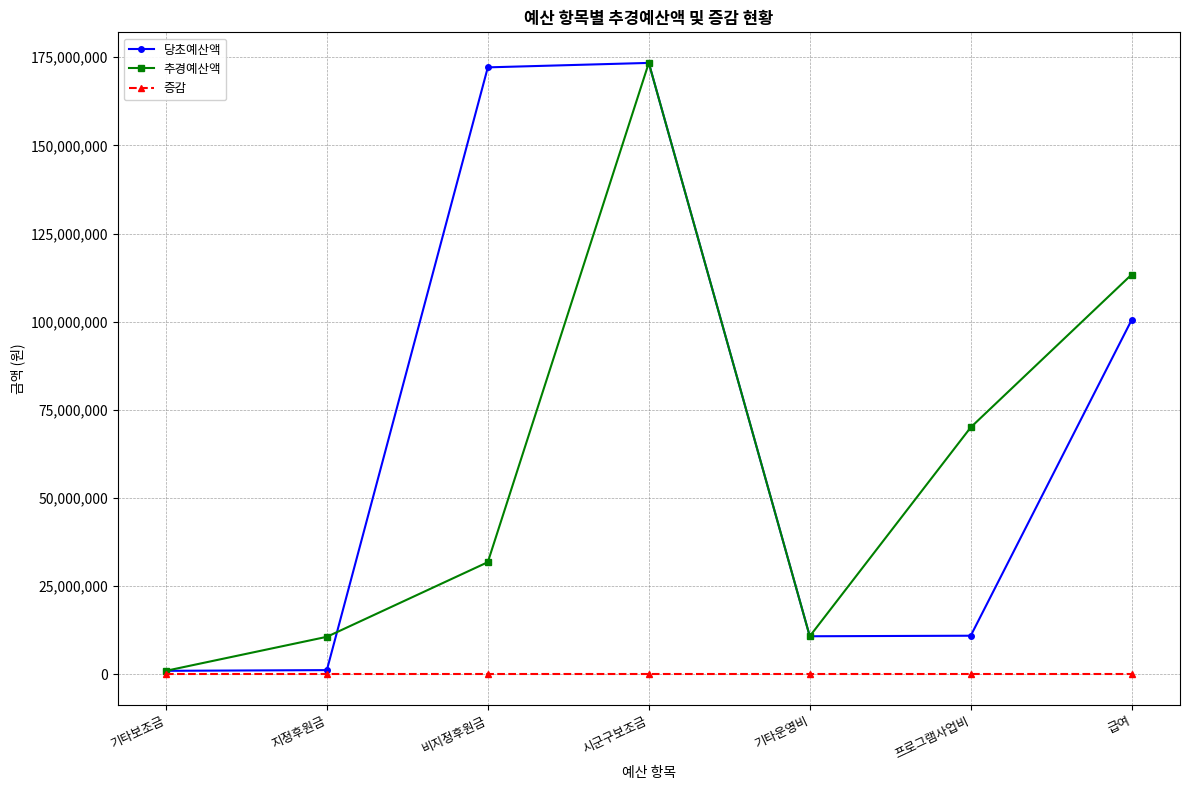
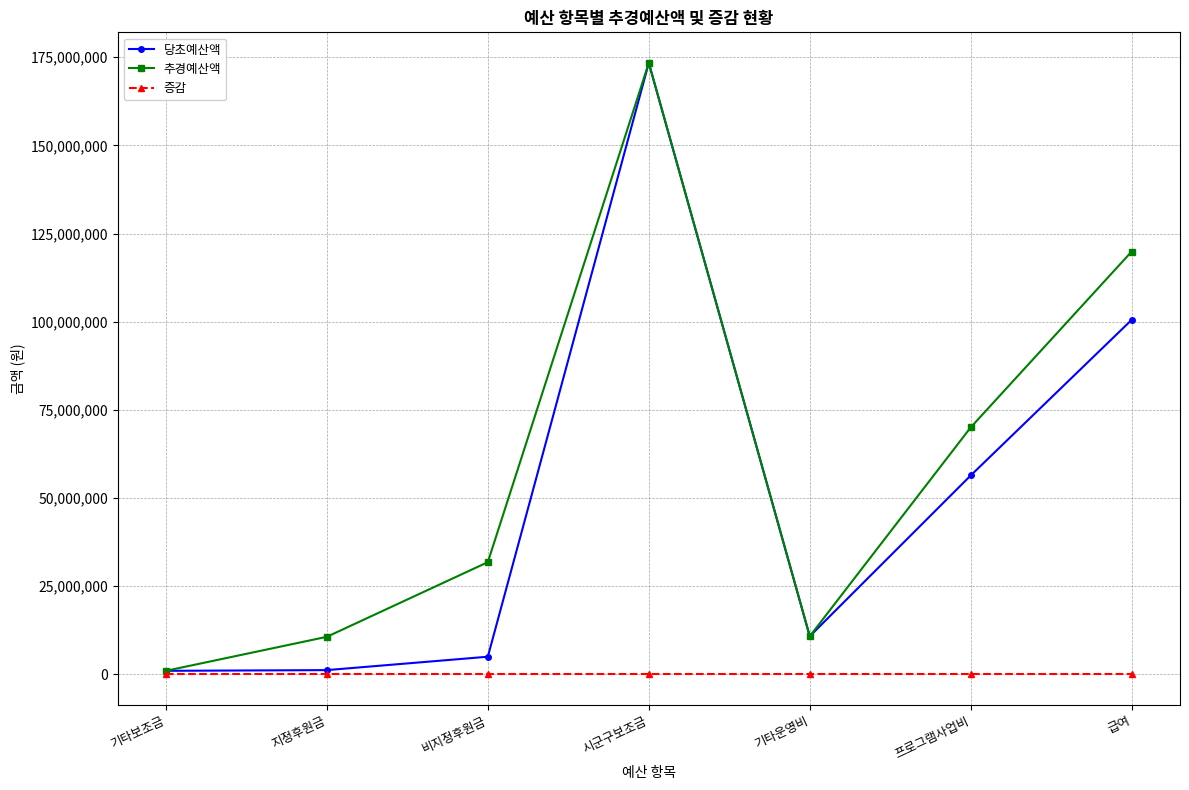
당초예산액, 비지정후원금: 172,000,000 -> 5,000,000
당초예산액, 프로그램사업비: 11,000,000 -> 56,000,000
추경예산액, 급여: 113,000,000 -> 120,000,000
